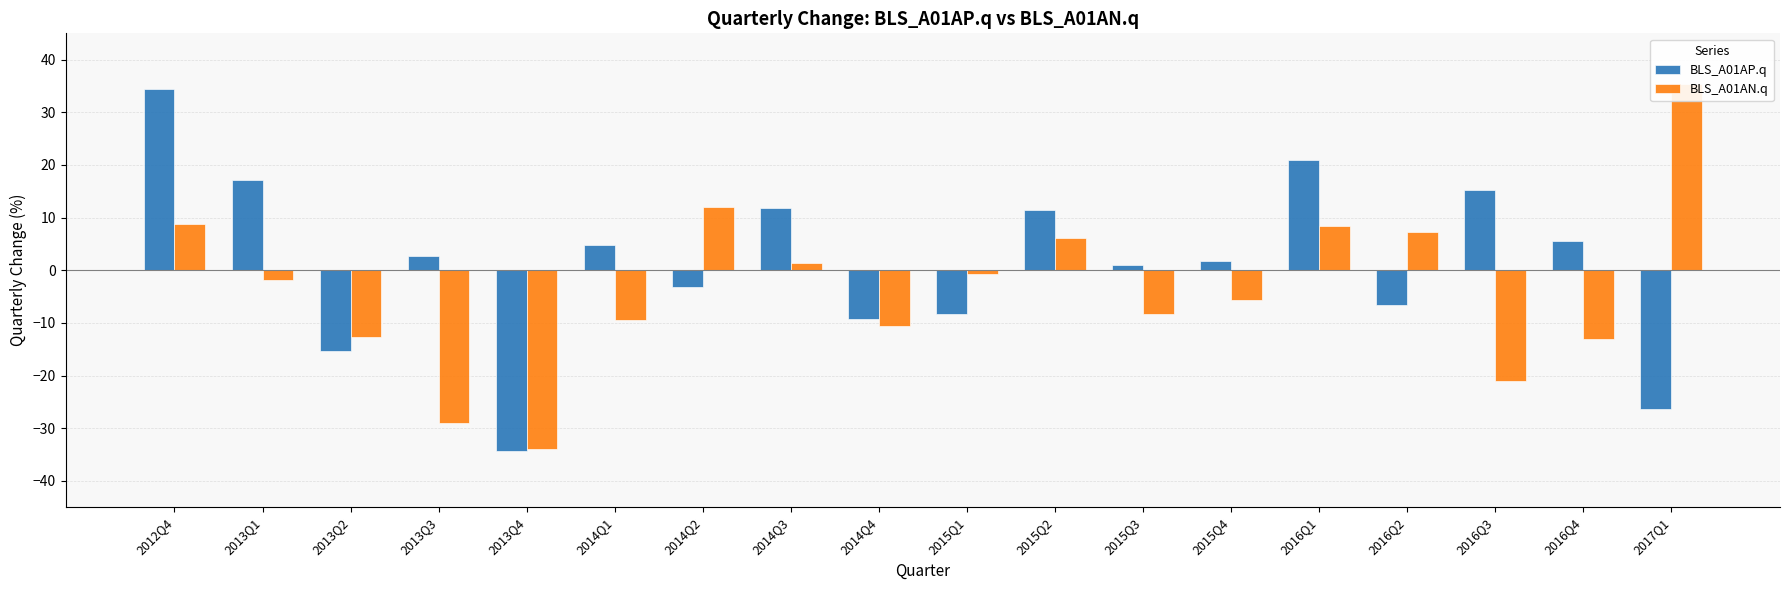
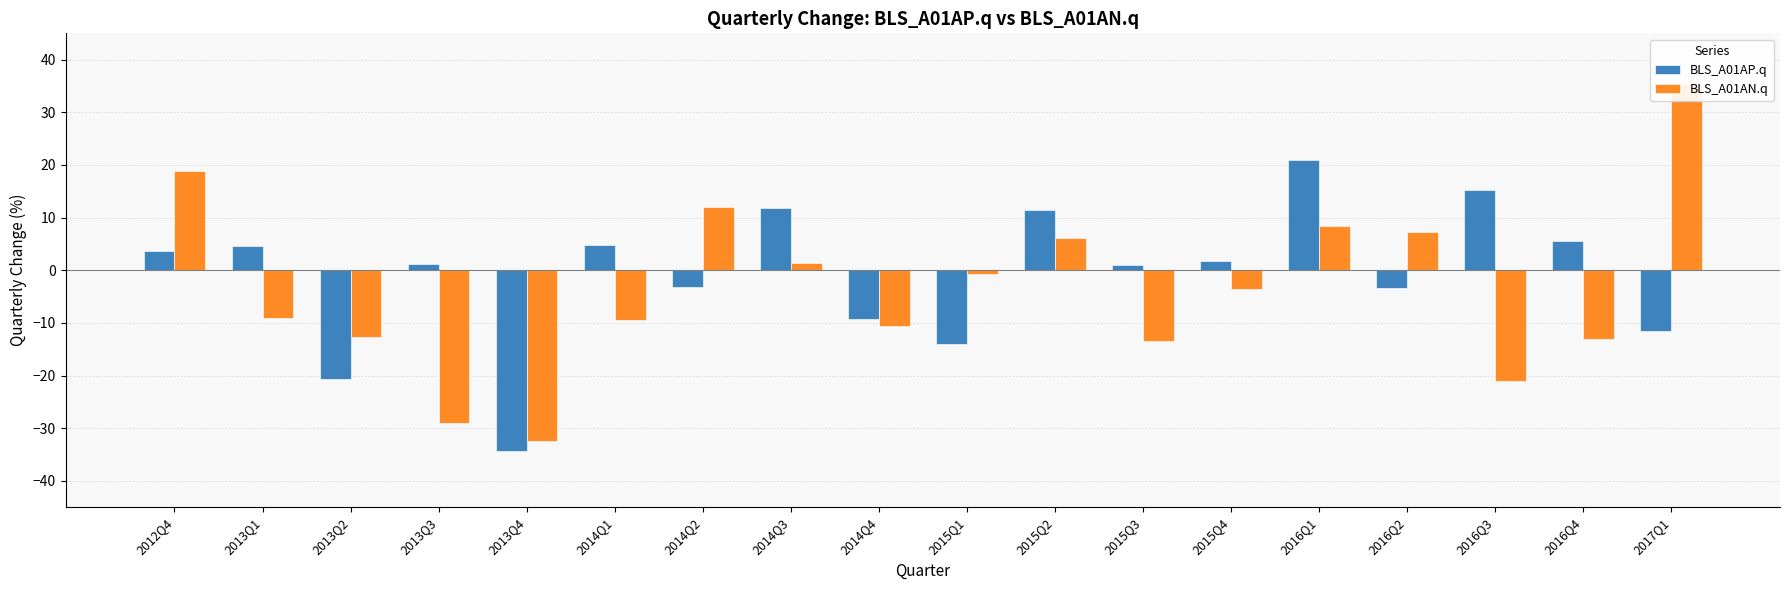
BLS_A01AP.q, 2012Q4: 34 -> 4
BLS_A01AN.q, 2012Q4: 9 -> 19
BLS_A01AP.q, 2013Q1: 17 -> 5
BLS_A01AN.q, 2013Q1: -2 -> -9
BLS_A01AP.q, 2013Q2: -15 -> -21
BLS_A01AP.q, 2013Q3: 3 -> 1
BLS_A01AN.q, 2013Q4: -34 -> -32
BLS_A01AP.q, 2015Q1: -8 -> -14
BLS_A01AN.q, 2015Q3: -8 -> -13
BLS_A01AN.q, 2015Q4: -6 -> -3
BLS_A01AP.q, 2016Q2: -7 -> -3
BLS_A01AP.q, 2017Q1: -26 -> -12
